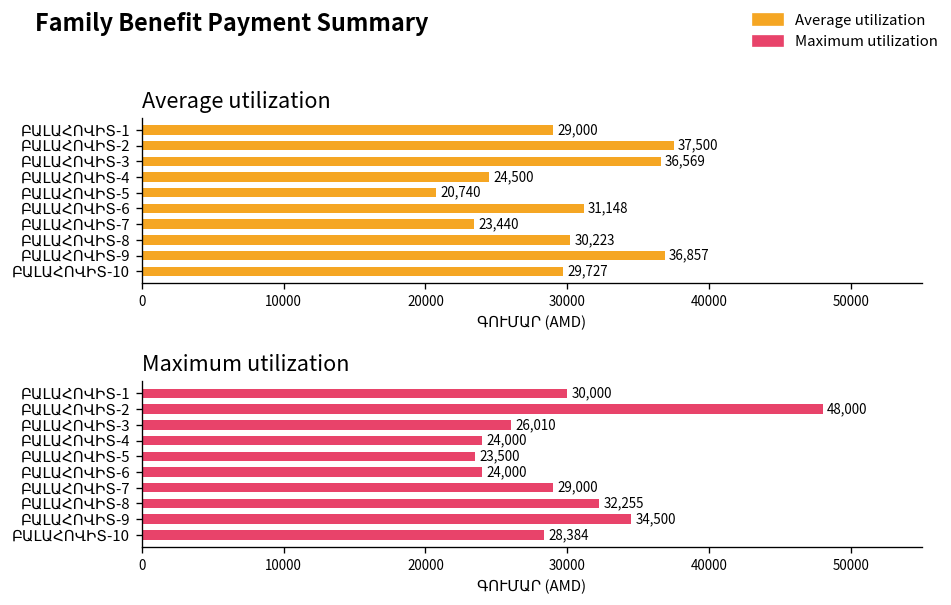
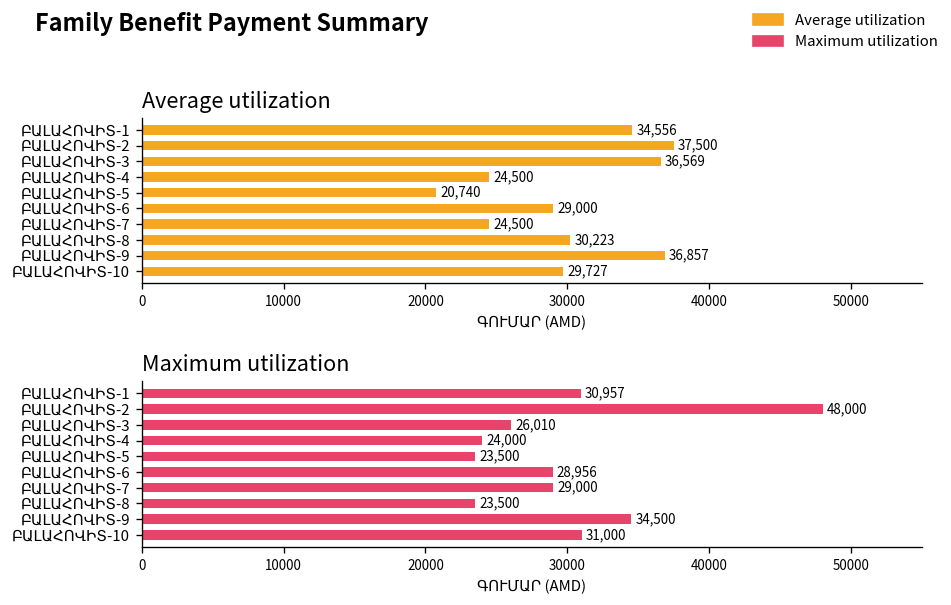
Average utilization, ԲԱԼԱՀՈՎԻՏ-1: 29,000 -> 34,556
Average utilization, ԲԱԼԱՀՈՎԻՏ-6: 31,148 -> 29,000
Average utilization, ԲԱԼԱՀՈՎԻՏ-7: 23,440 -> 24,500
Maximum utilization, ԲԱԼԱՀՈՎԻՏ-1: 30,000 -> 30,957
Maximum utilization, ԲԱԼԱՀՈՎԻՏ-6: 24,000 -> 28,956
Maximum utilization, ԲԱԼԱՀՈՎԻՏ-8: 32,255 -> 23,500
Maximum utilization, ԲԱԼԱՀՈՎԻՏ-10: 28,384 -> 31,000
